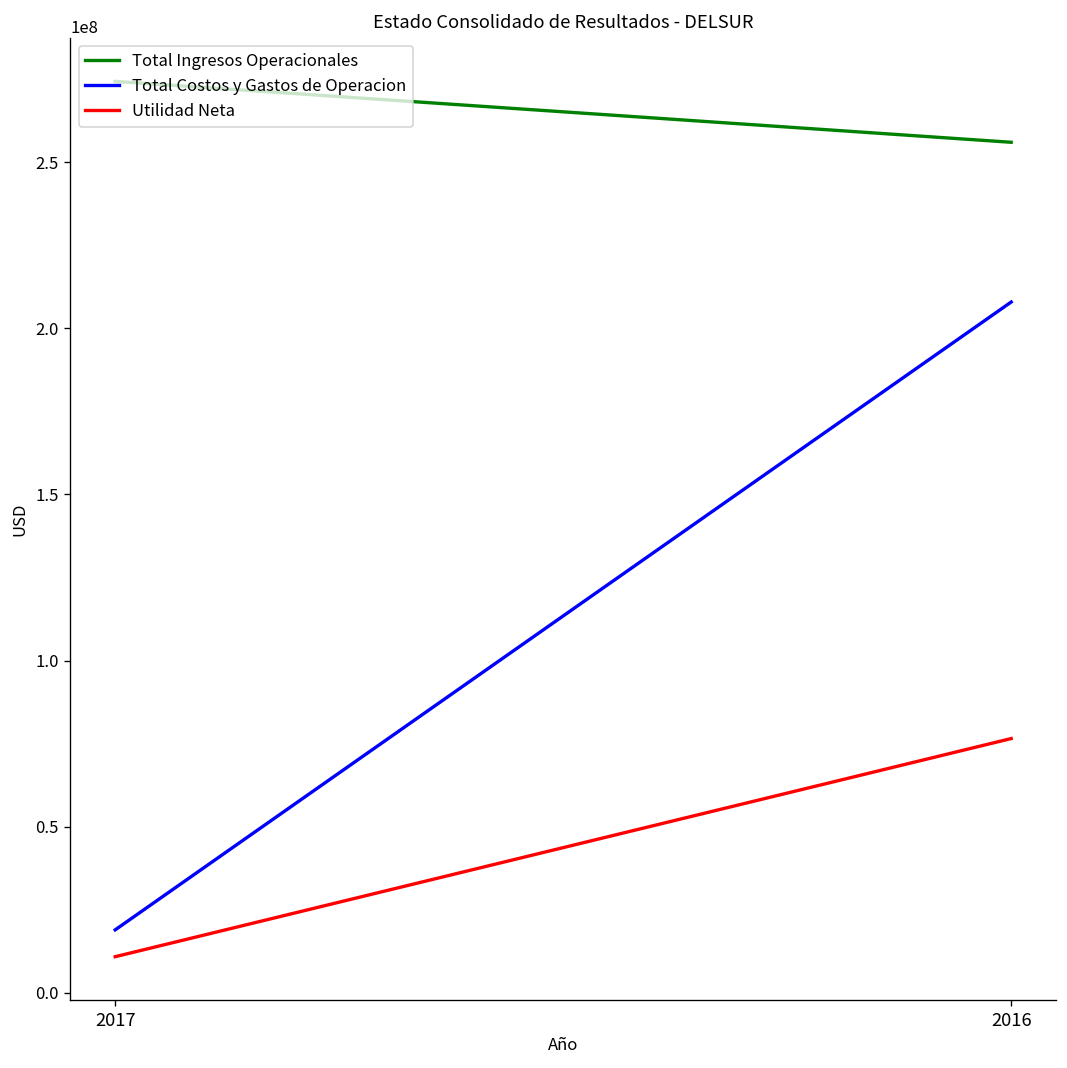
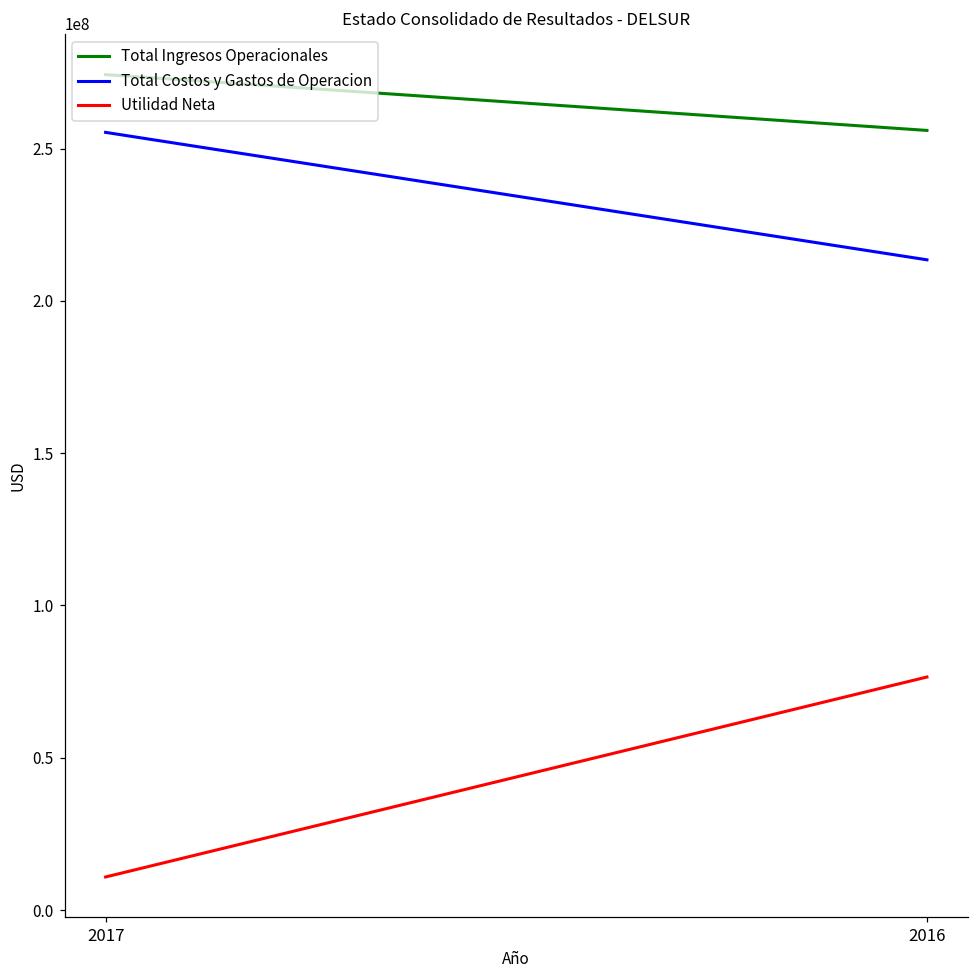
Total Costos y Gastos de Operacion, 2017: 19000000 -> 255000000
Total Costos y Gastos de Operacion, 2016: 208000000 -> 213000000
